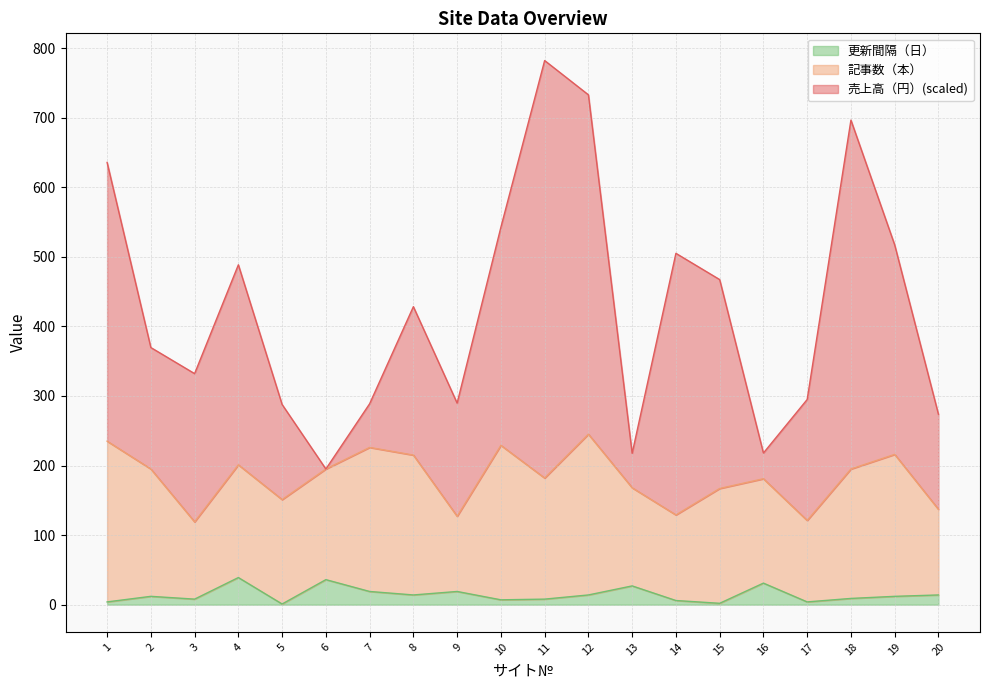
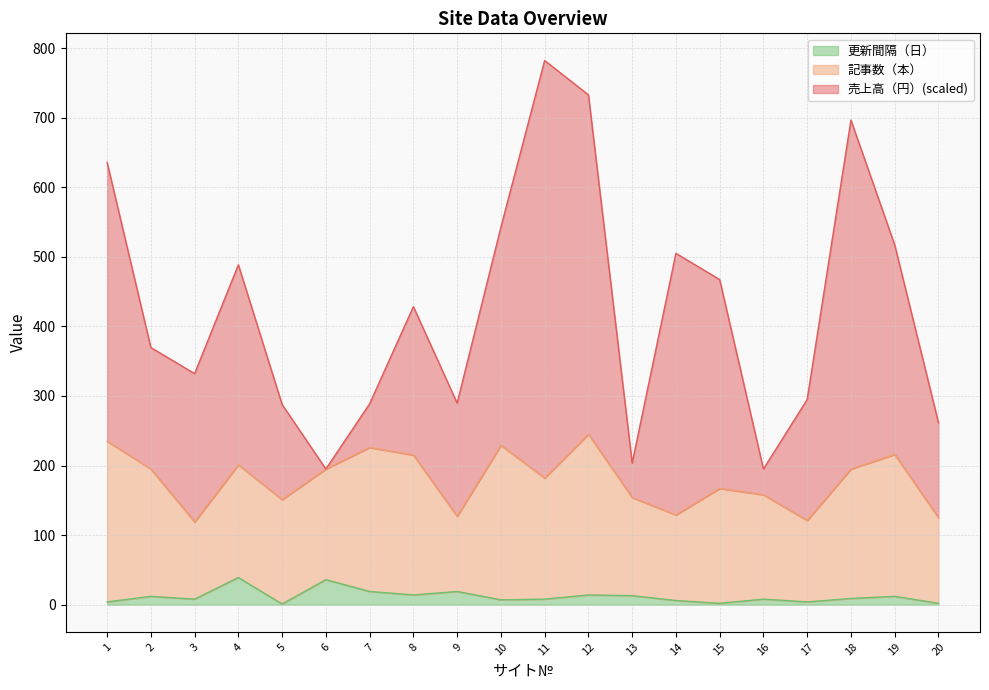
更新間隔（日）, 13: 30 -> 10
更新間隔（日）, 16: 30 -> 10
更新間隔（日）, 20: 10 -> 0
